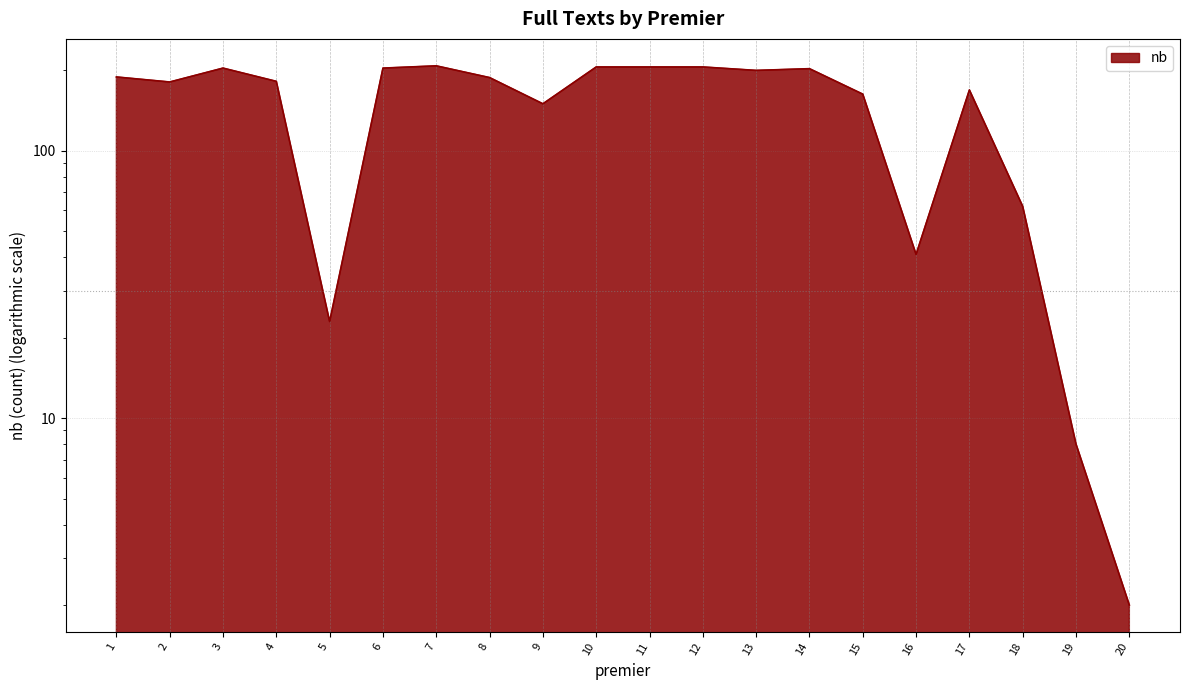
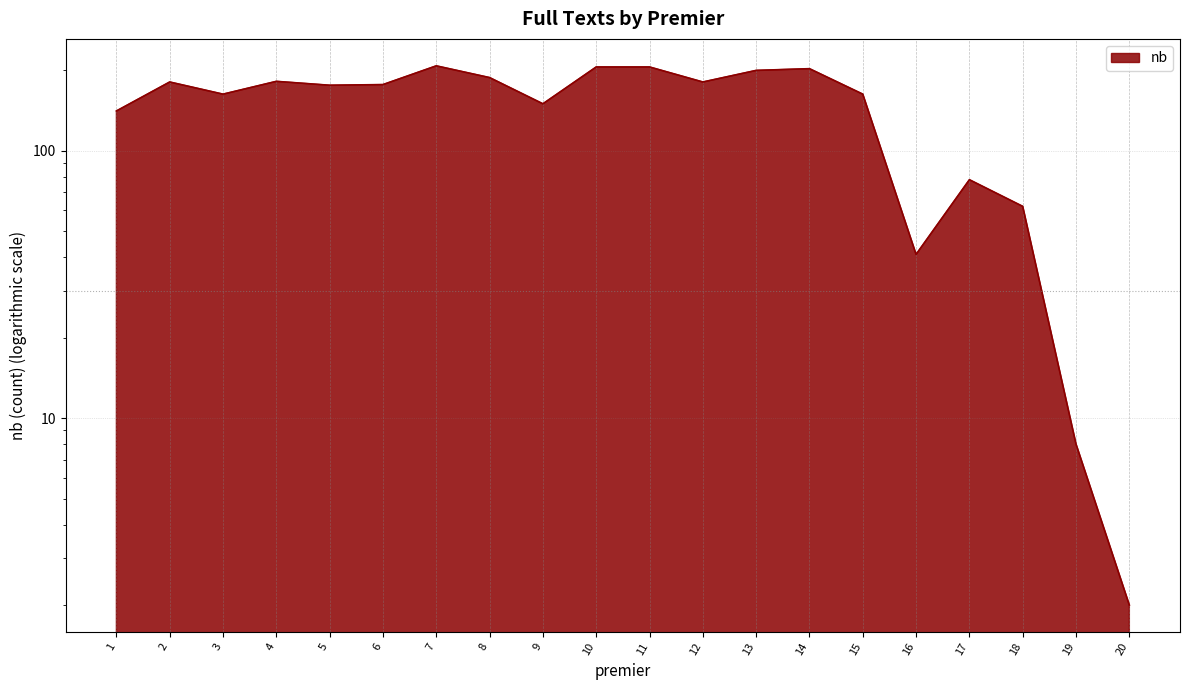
1: 190 -> 140
3: 200 -> 160
5: 23 -> 180
6: 200 -> 180
12: 210 -> 180
17: 170 -> 78
